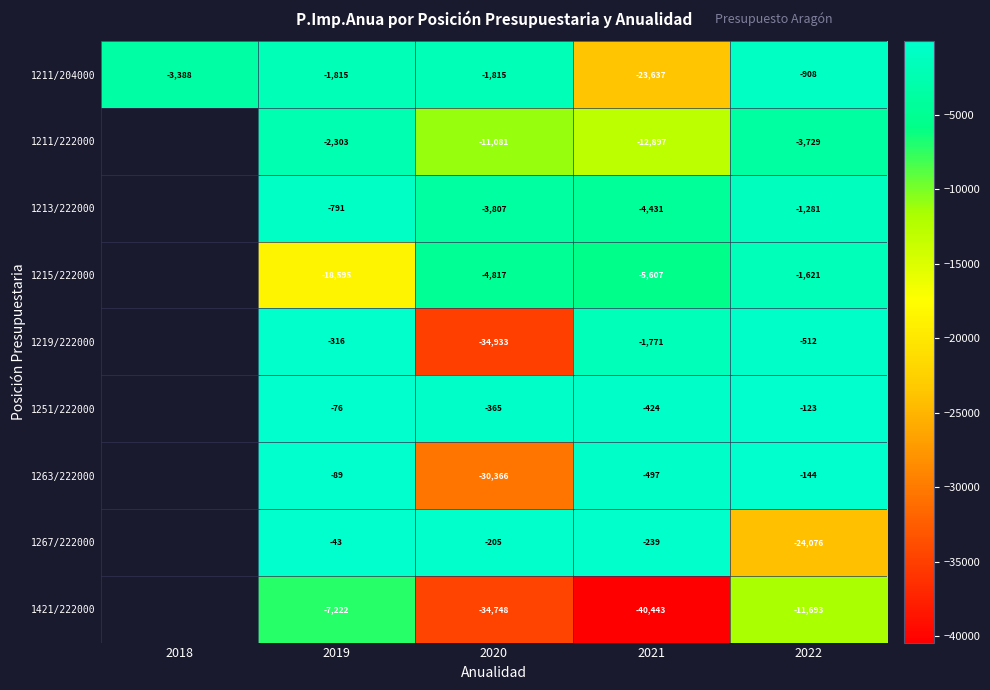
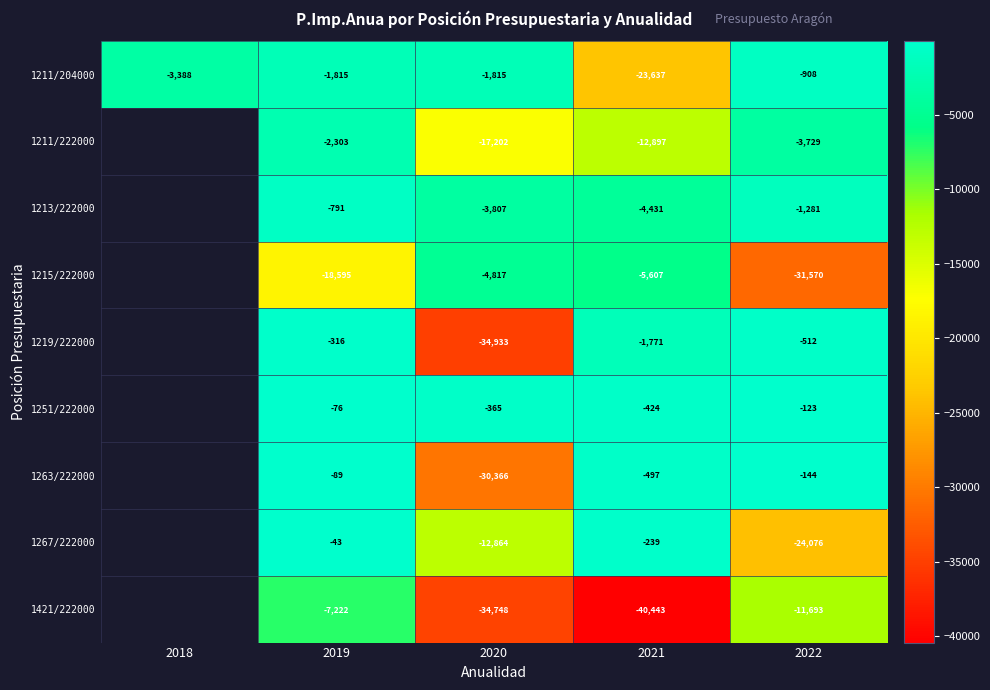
1211/222000, 2020: -11,081 -> -17,202
1215/222000, 2022: -1,621 -> -31,570
1267/222000, 2020: -205 -> -12,864
